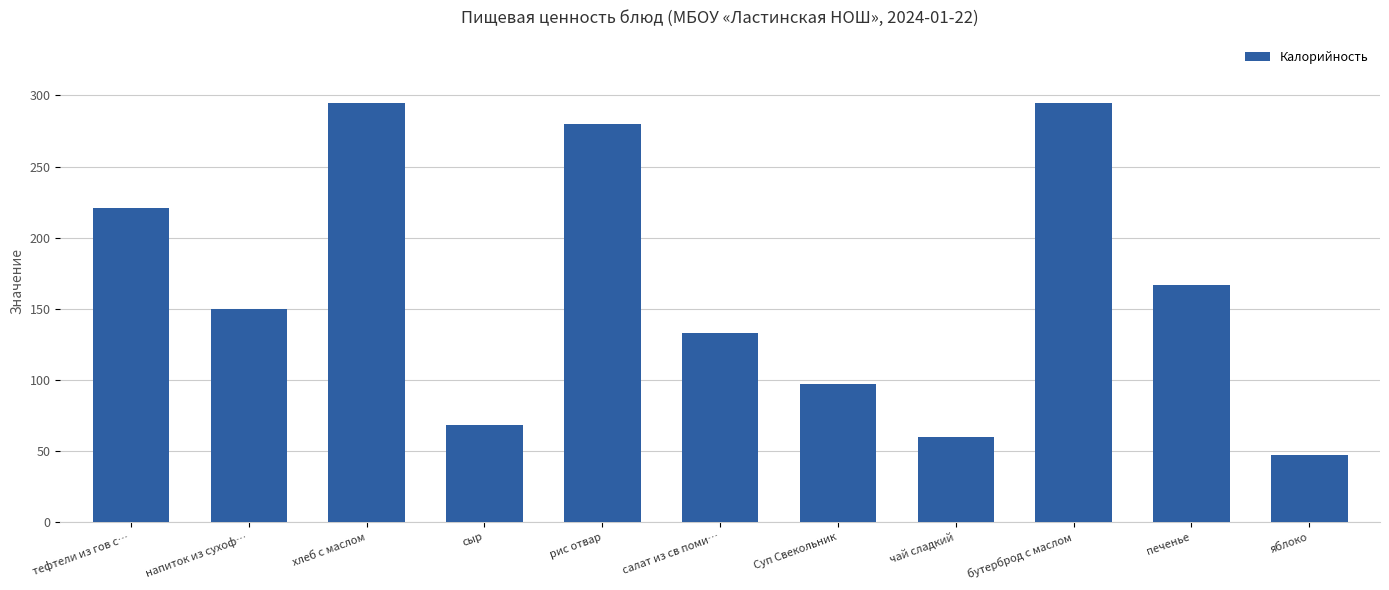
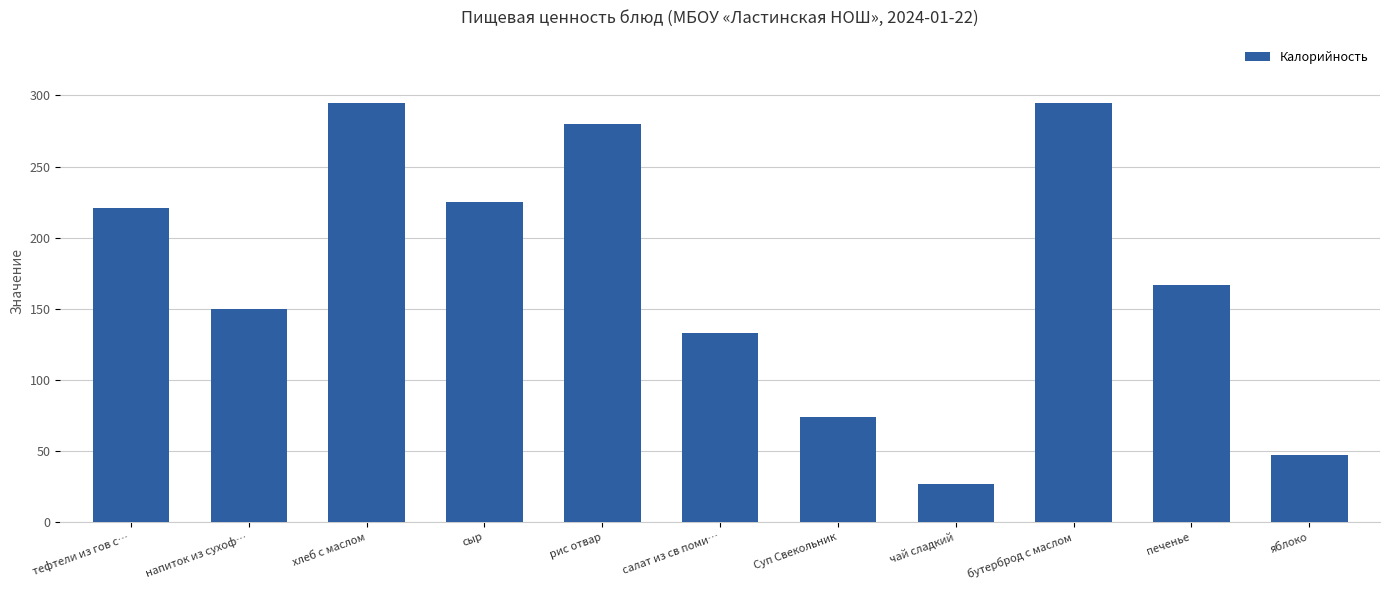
сыр: 68 -> 225
Суп Свекольник: 97 -> 74
чай сладкий: 60 -> 27
